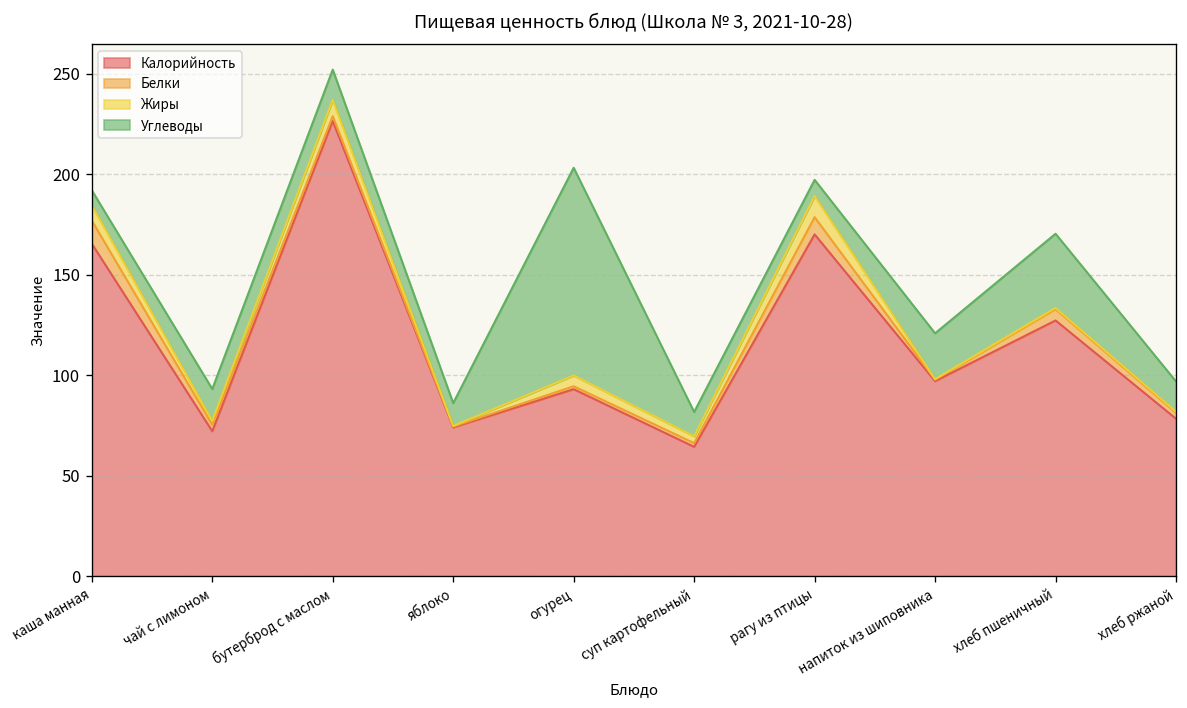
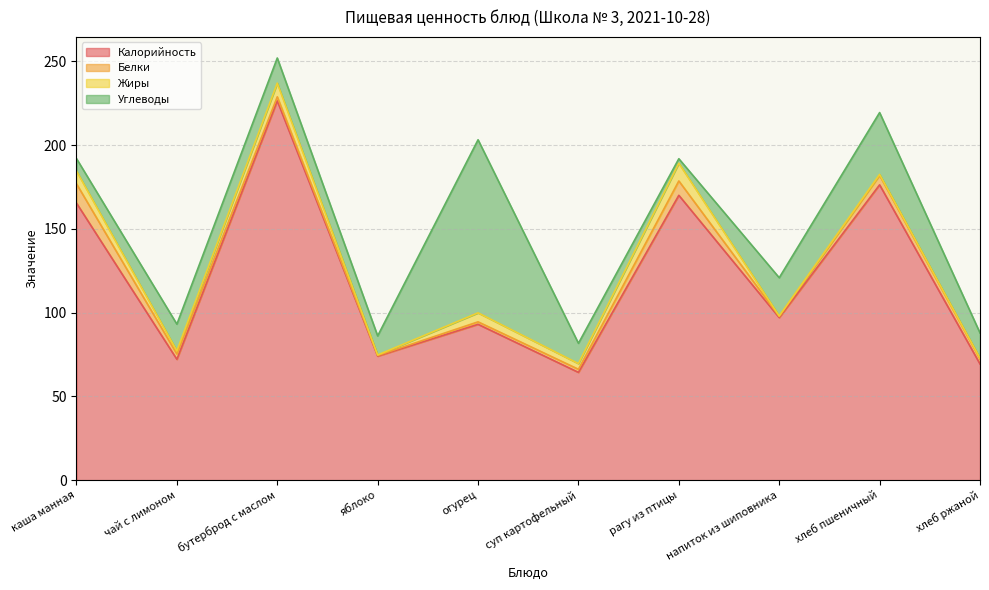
Углеводы, рагу из птицы: 8 -> 3
Калорийность, хлеб пшеничный: 127 -> 176
Калорийность, хлеб ржаной: 78 -> 69
